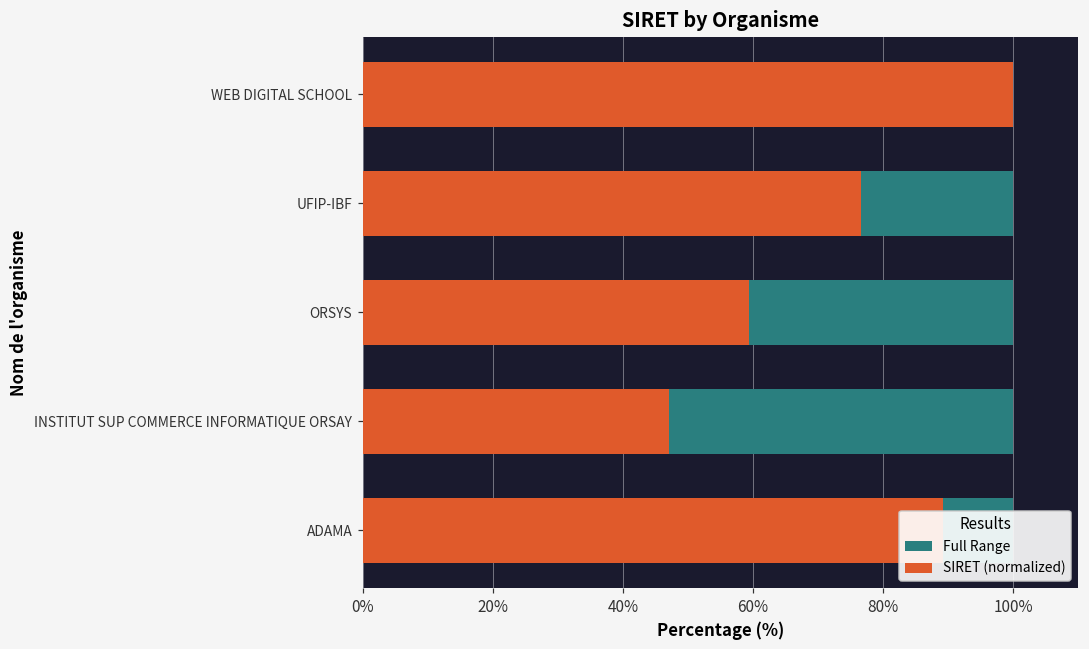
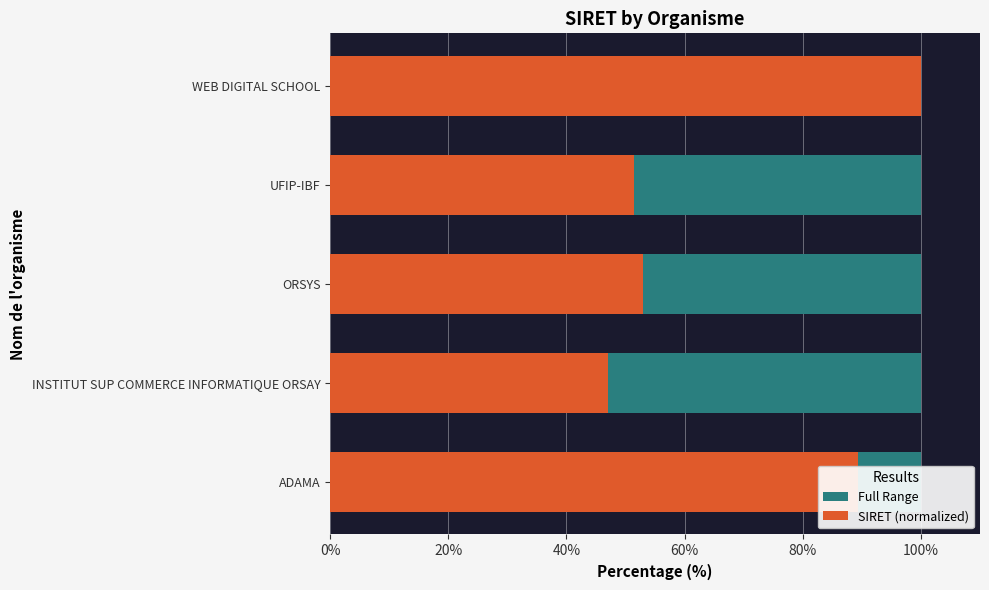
SIRET (normalized), UFIP-IBF: 77% -> 51%
SIRET (normalized), ORSYS: 59% -> 53%
